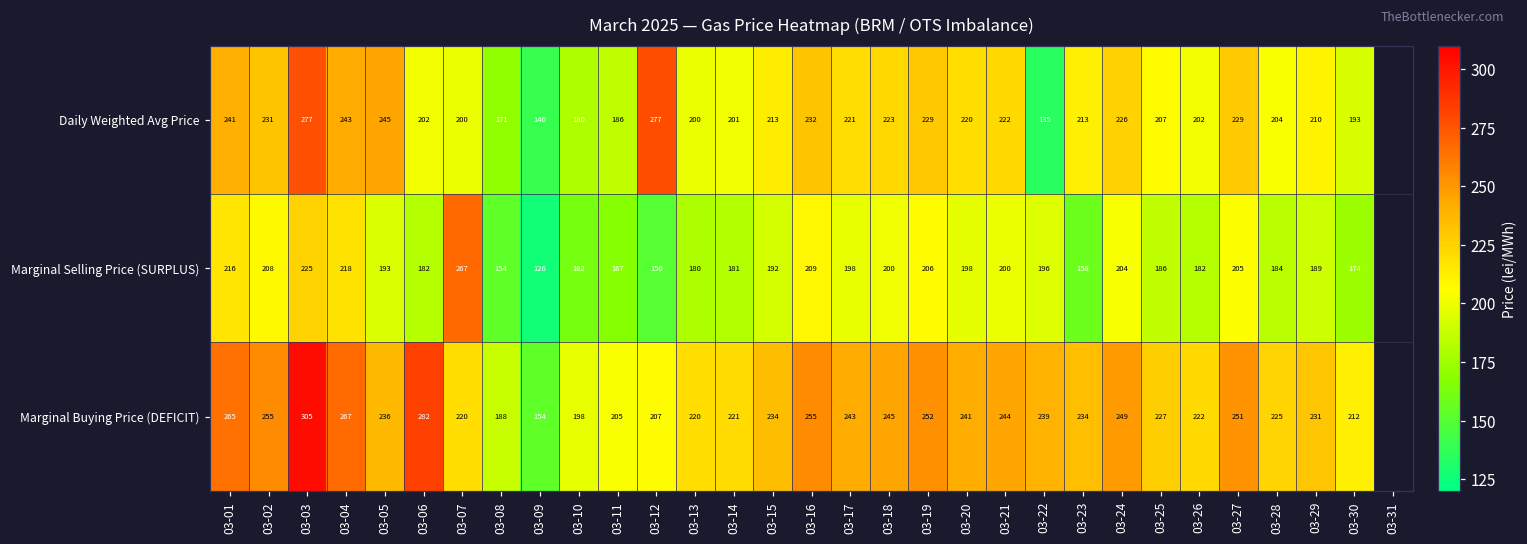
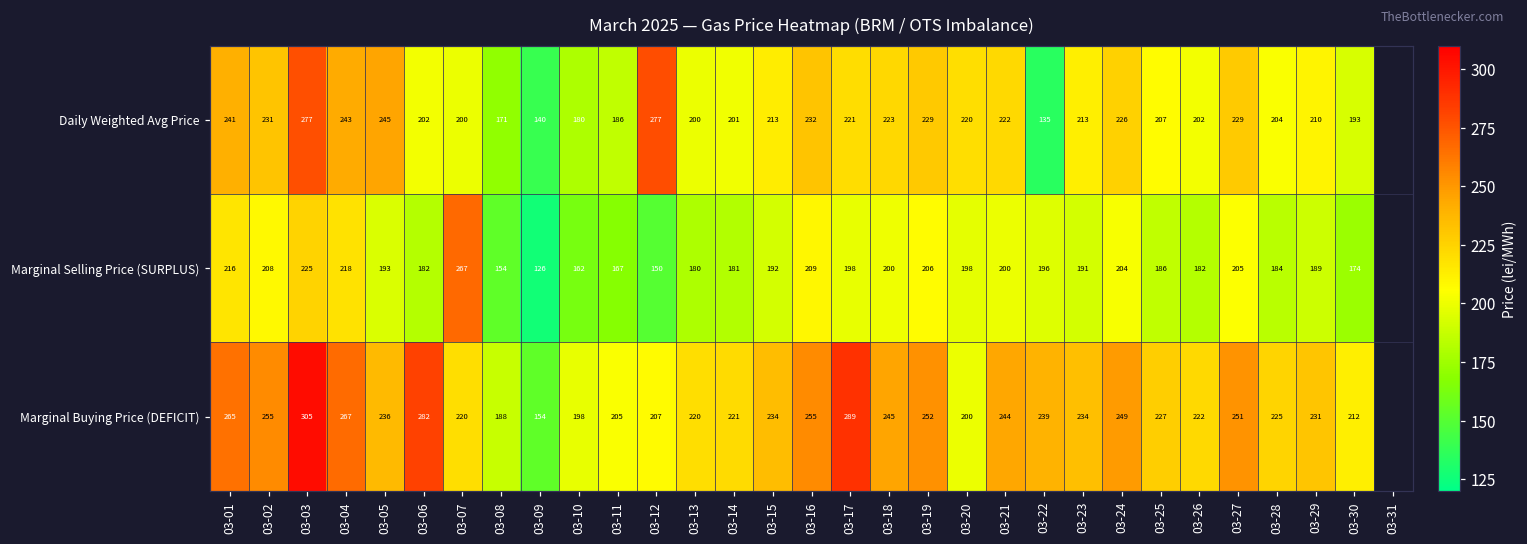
Marginal Selling Price (SURPLUS), 03-23: 158 -> 191
Marginal Buying Price (DEFICIT), 03-17: 243 -> 289
Marginal Buying Price (DEFICIT), 03-20: 241 -> 200
